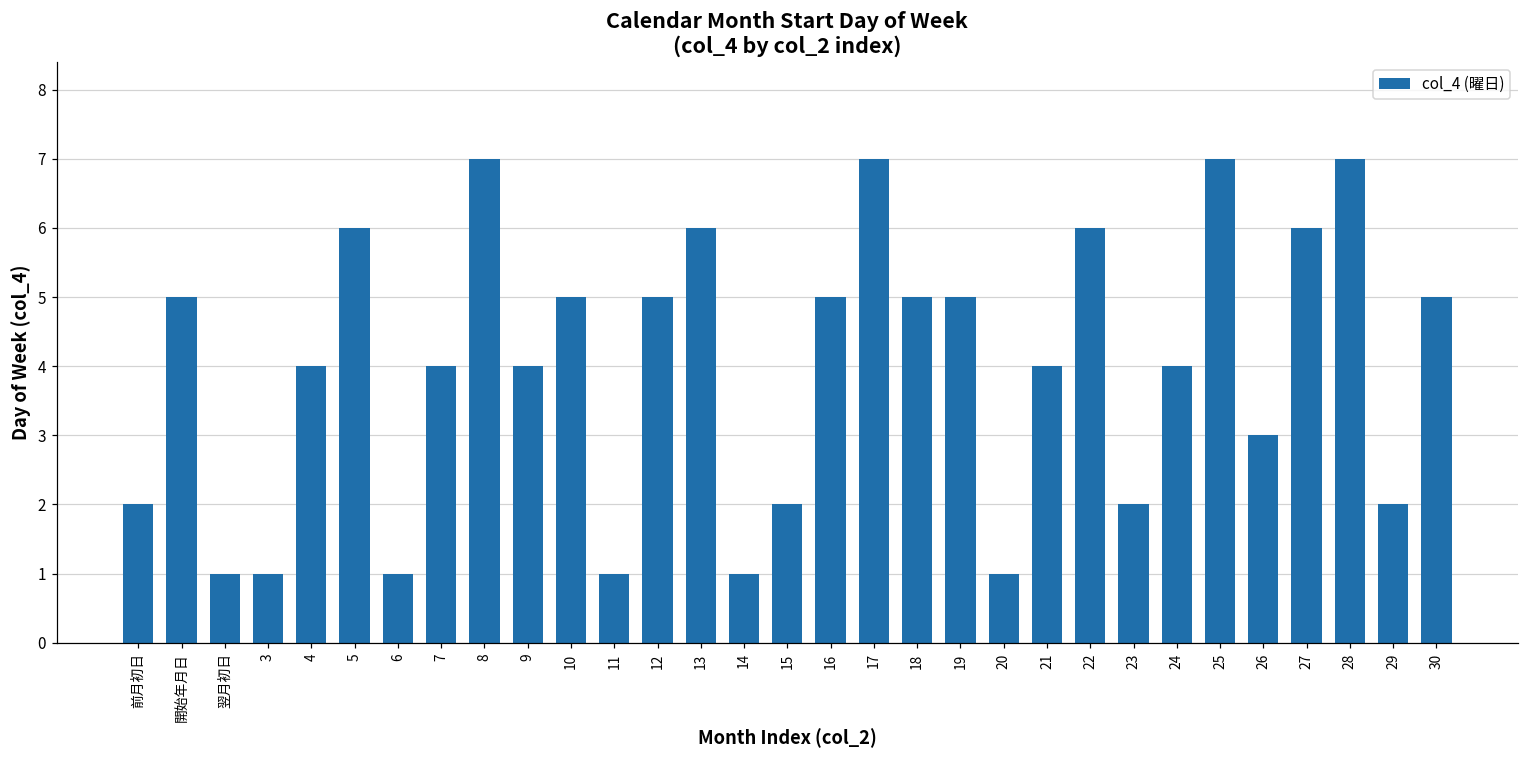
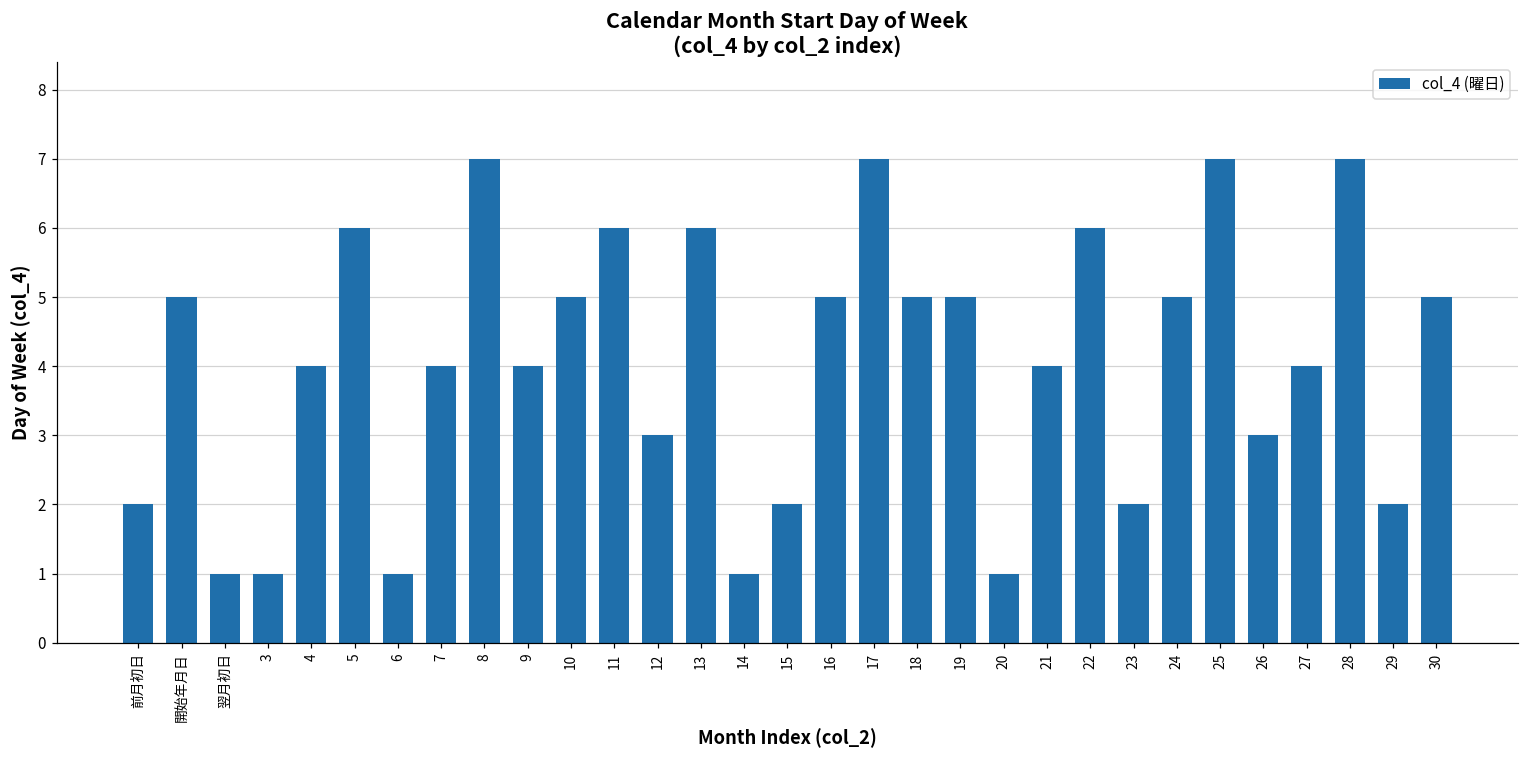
11: 1 -> 6
12: 5 -> 3
24: 4 -> 5
27: 6 -> 4
